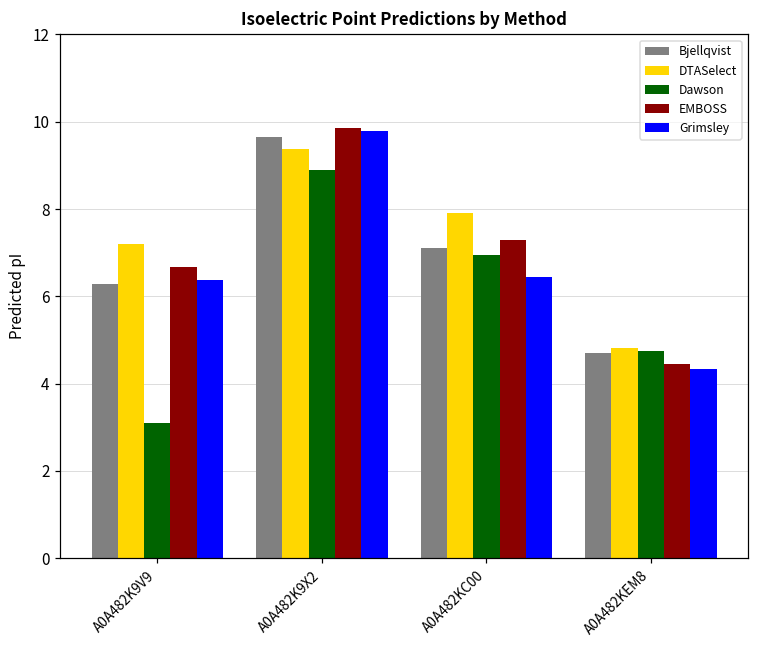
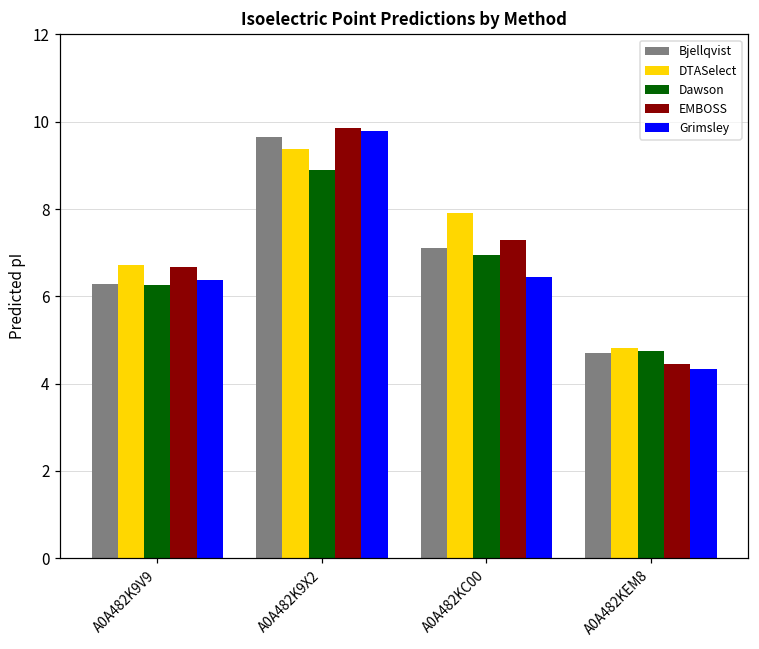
DTASelect, A0A482K9V9: 7.2 -> 6.7
Dawson, A0A482K9V9: 3.1 -> 6.3
